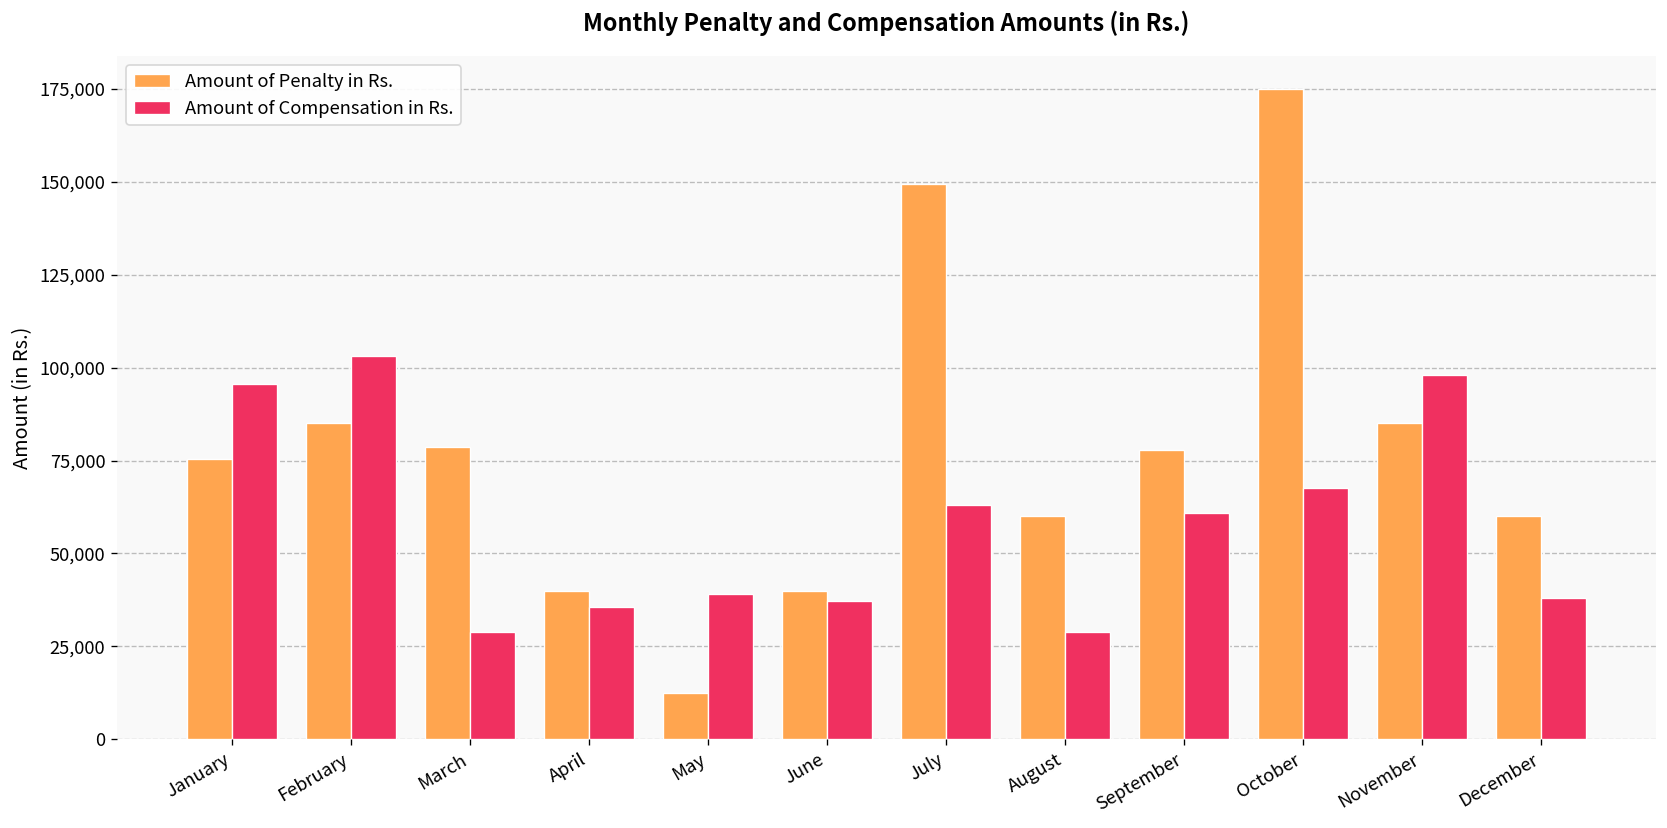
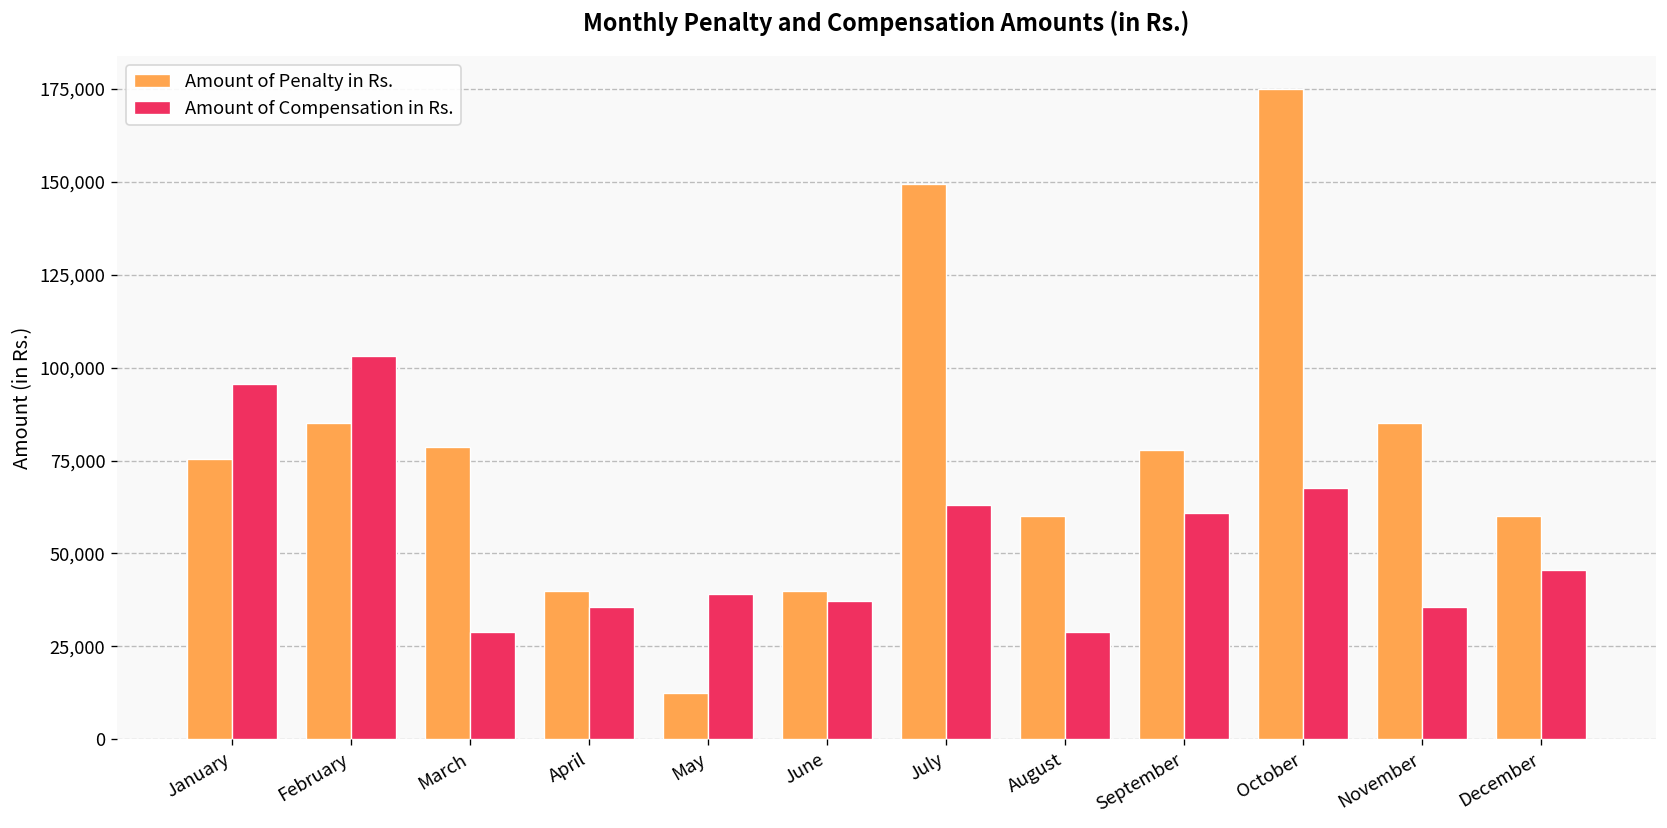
Amount of Compensation in Rs., November: 98,000 -> 36,000
Amount of Compensation in Rs., December: 38,000 -> 46,000
